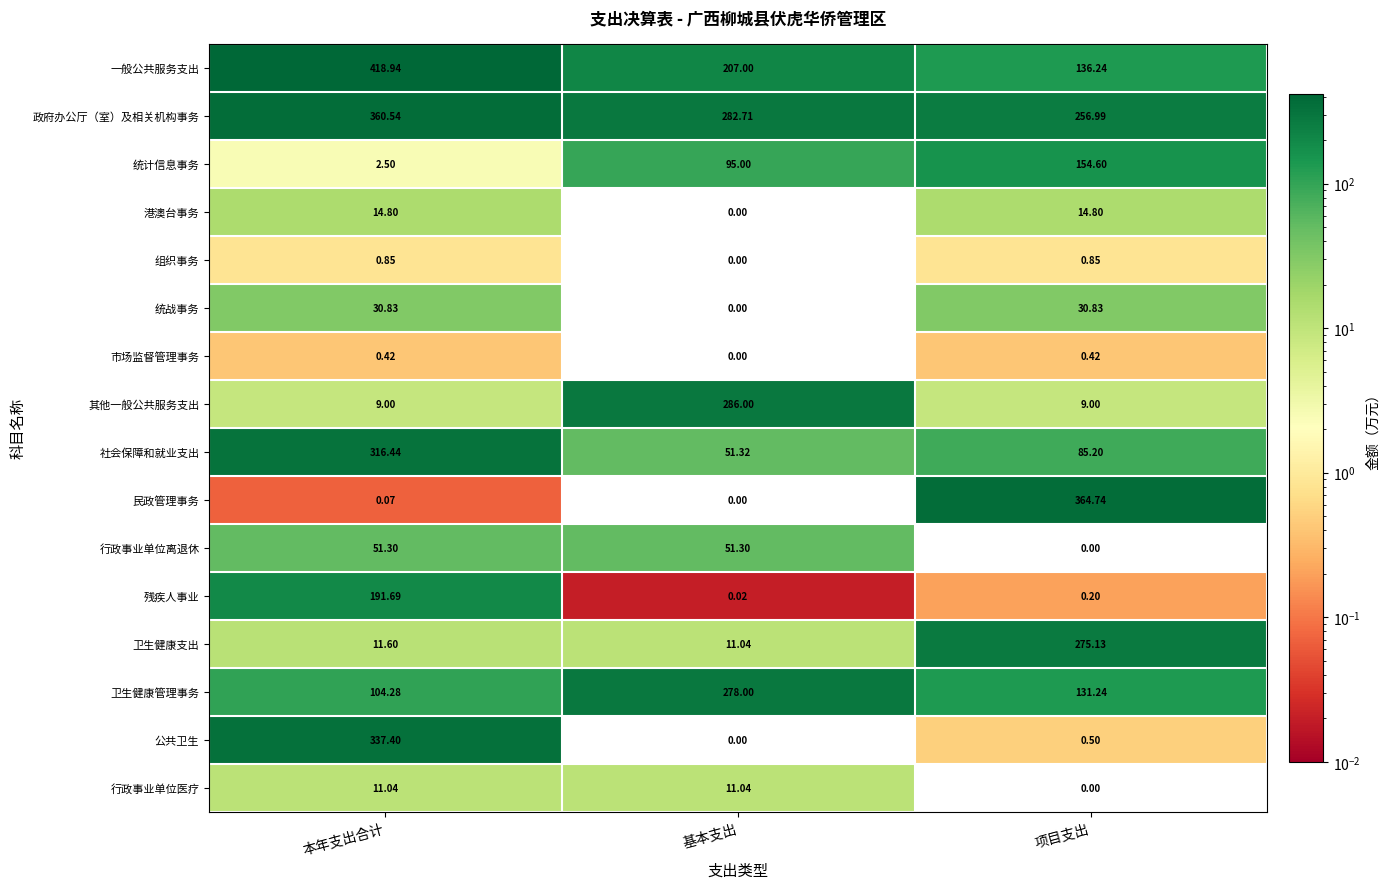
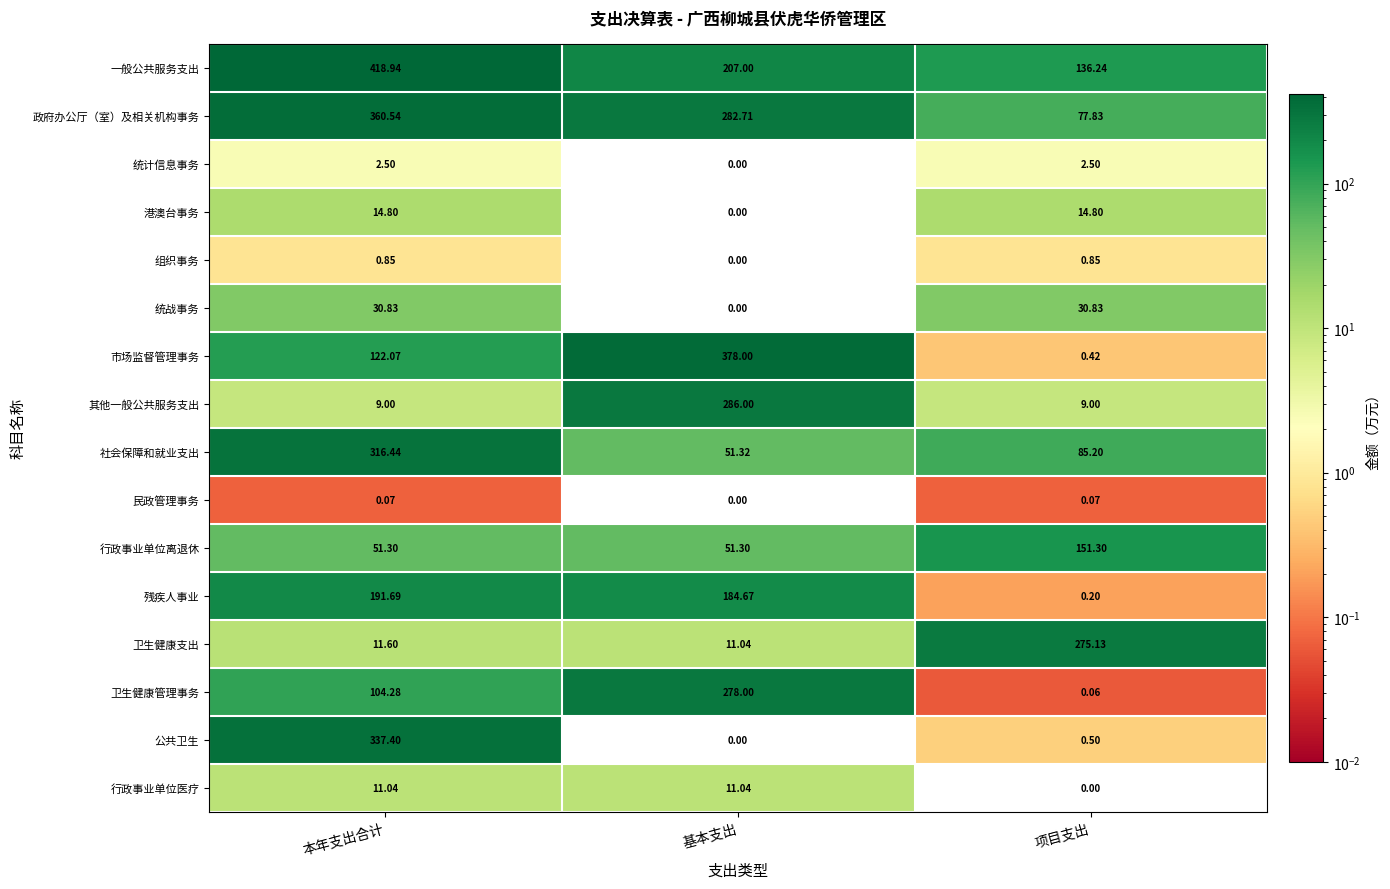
政府办公厅（室）及相关机构事务, 项目支出: 256.99 -> 77.83
统计信息事务, 基本支出: 95.00 -> 0.00
统计信息事务, 项目支出: 154.60 -> 2.50
市场监督管理事务, 本年支出合计: 0.42 -> 122.07
市场监督管理事务, 基本支出: 0.00 -> 378.00
民政管理事务, 项目支出: 364.74 -> 0.07
行政事业单位离退休, 项目支出: 0.00 -> 151.30
残疾人事业, 基本支出: 0.02 -> 184.67
卫生健康管理事务, 项目支出: 131.24 -> 0.06
